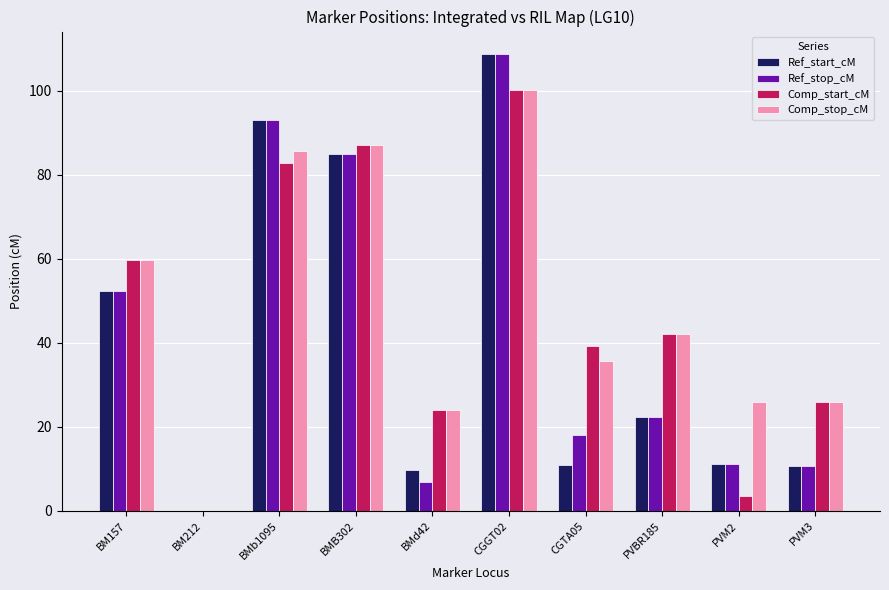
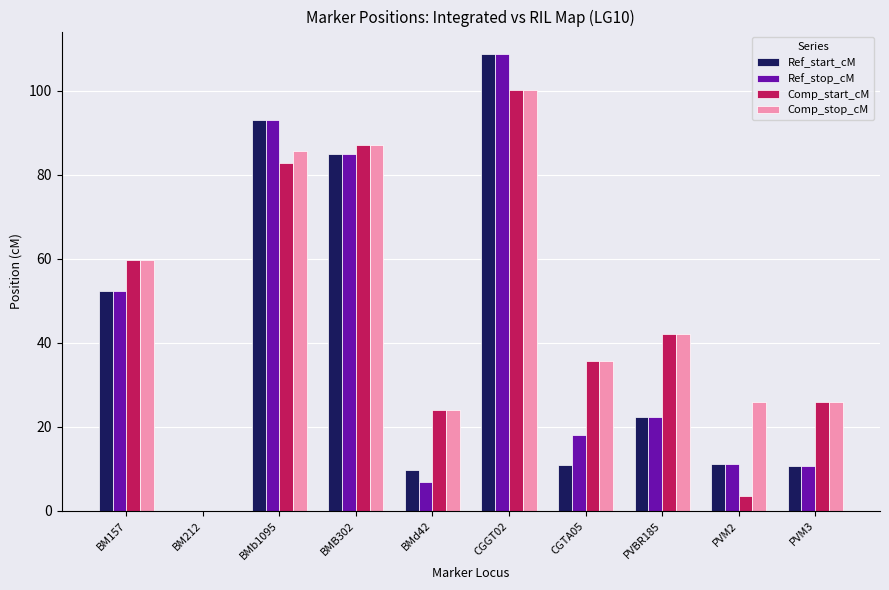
Comp_start_cM, CGTA05: 39 -> 36
